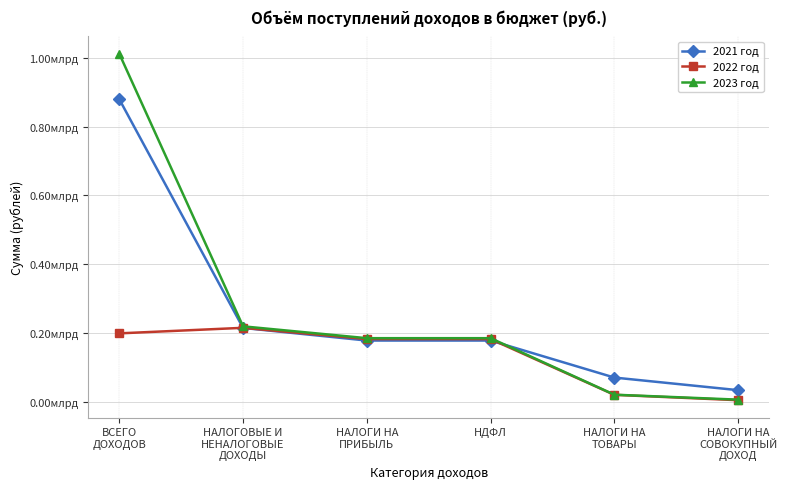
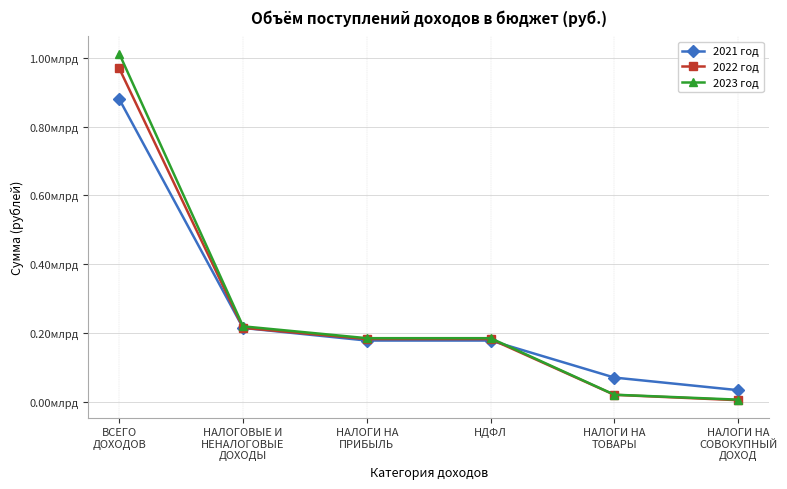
2022 год, ВСЕГО ДОХОДОВ: 0.20млрд -> 0.97млрд
